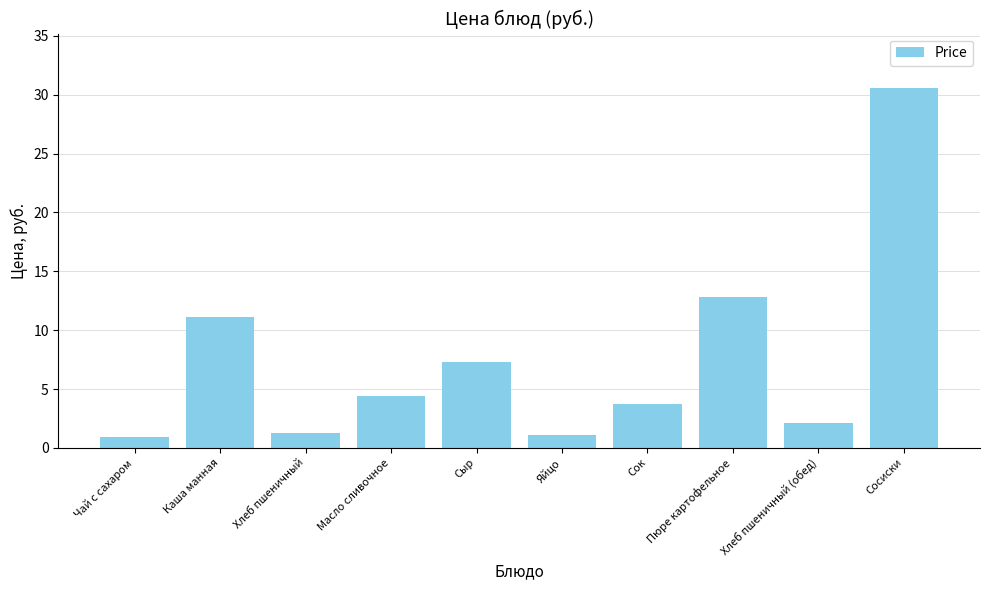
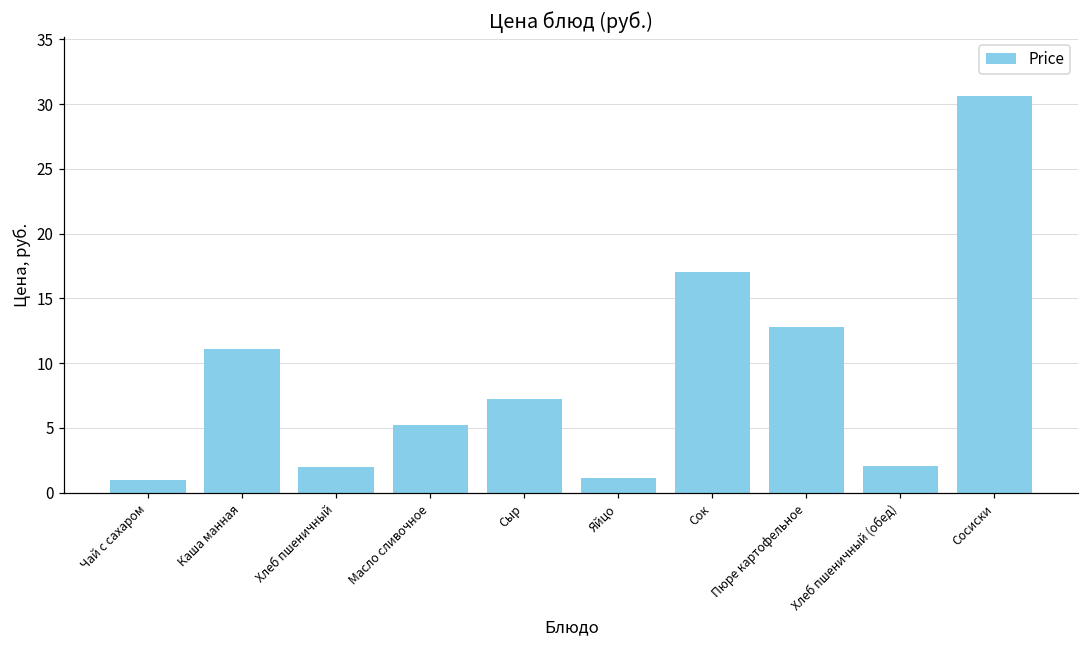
Хлеб пшеничный: 1.3 -> 2.0
Масло сливочное: 4.4 -> 5.2
Сок: 3.7 -> 17.1
